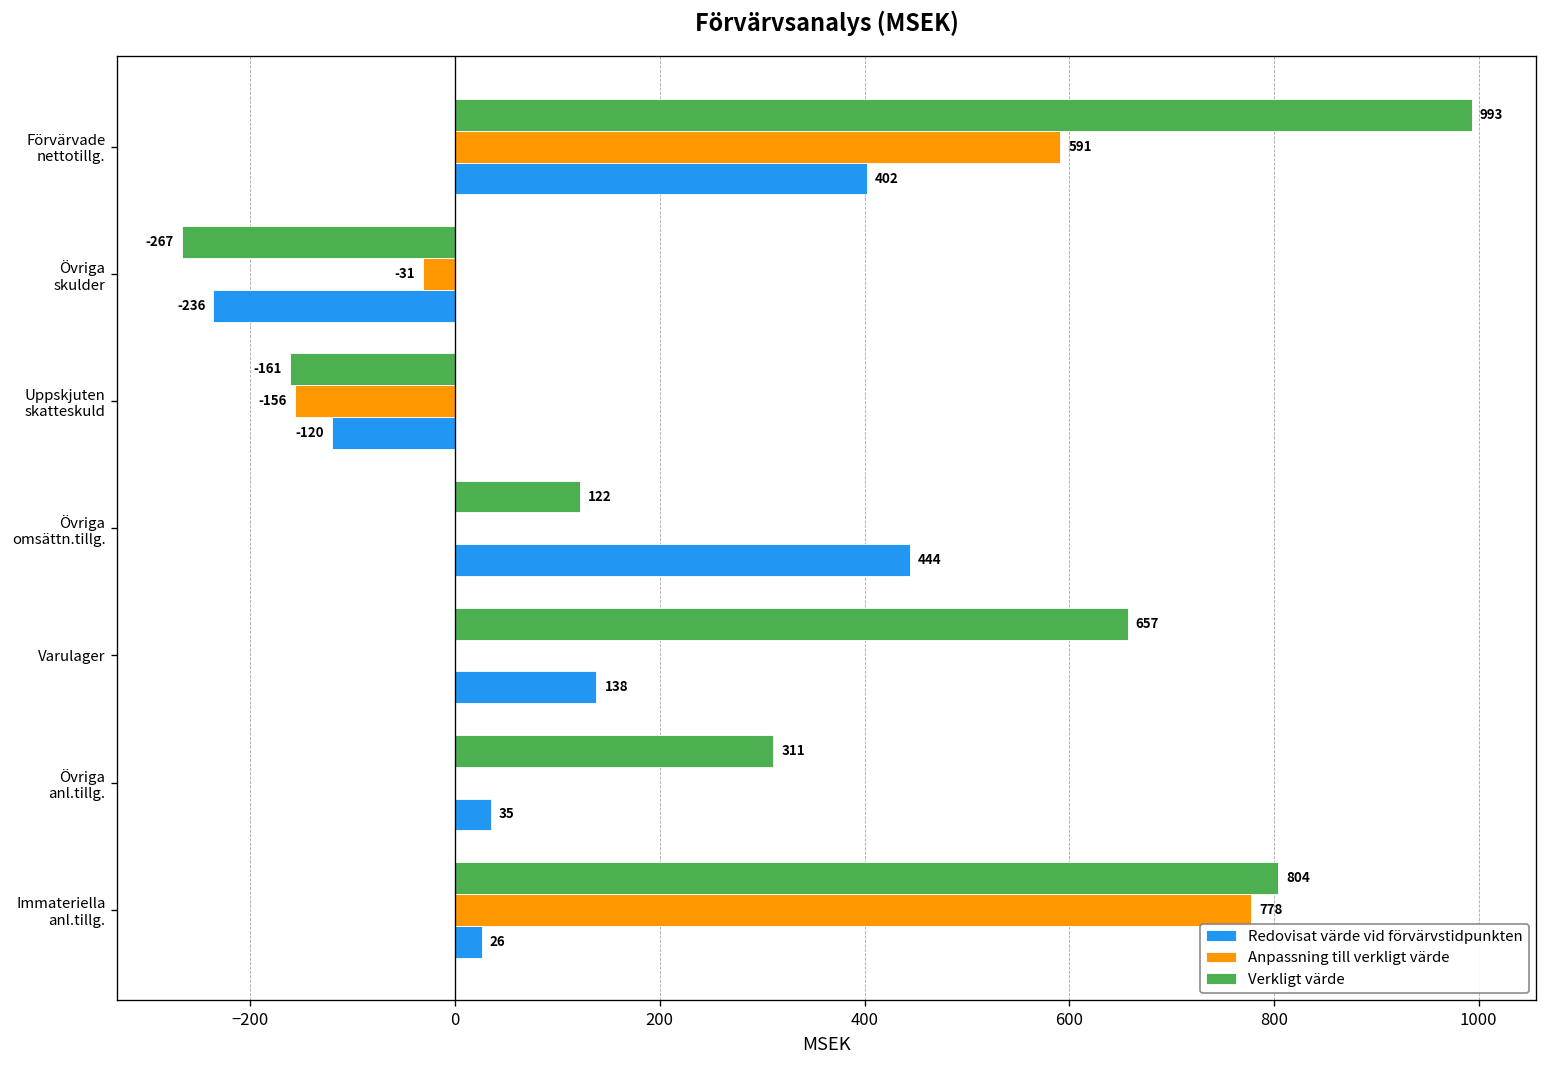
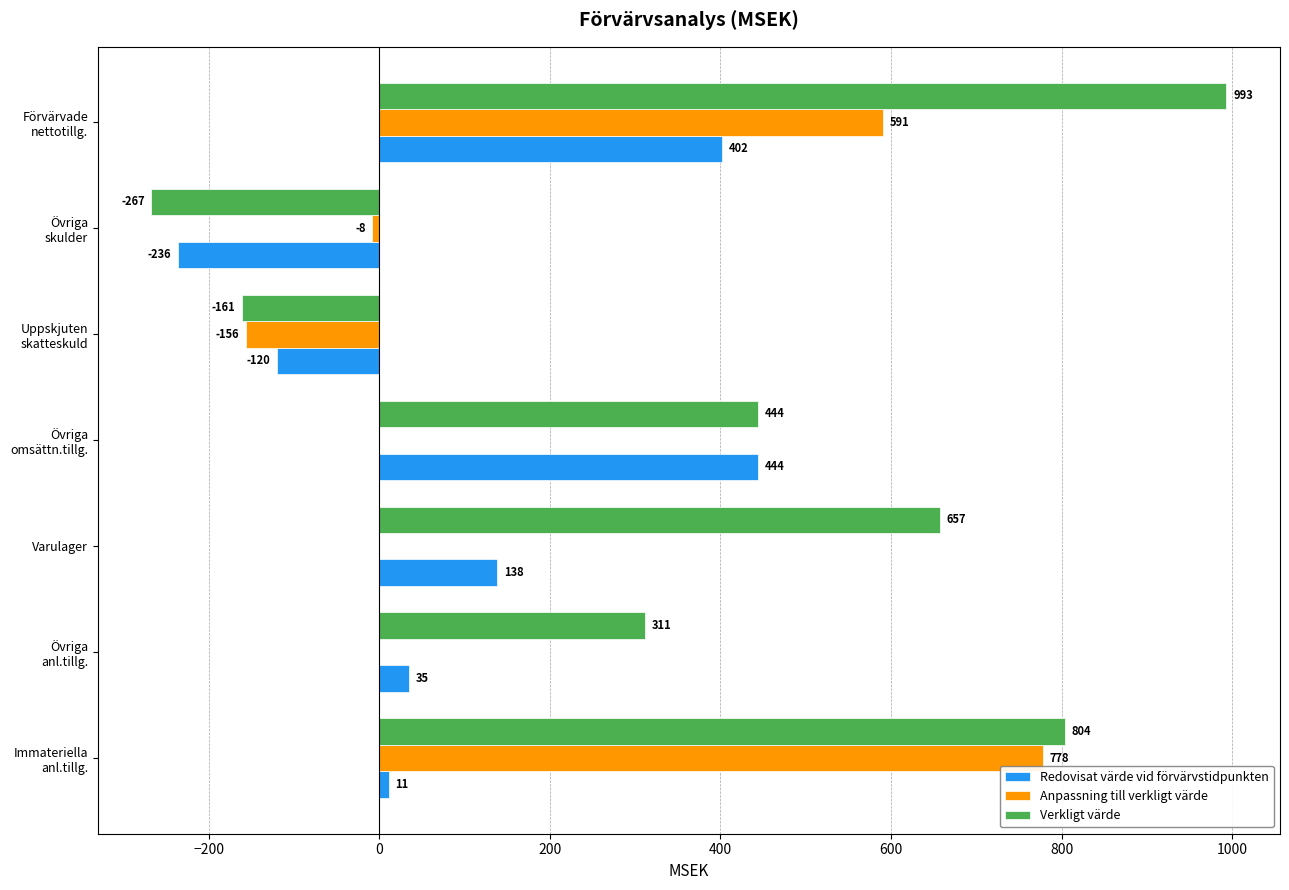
Anpassning till verkligt värde, Övriga skulder: -31 -> -8
Verkligt värde, Övriga omsättn.tillg.: 122 -> 444
Redovisat värde vid förvärvstidpunkten, Immateriella anl.tillg.: 26 -> 11
